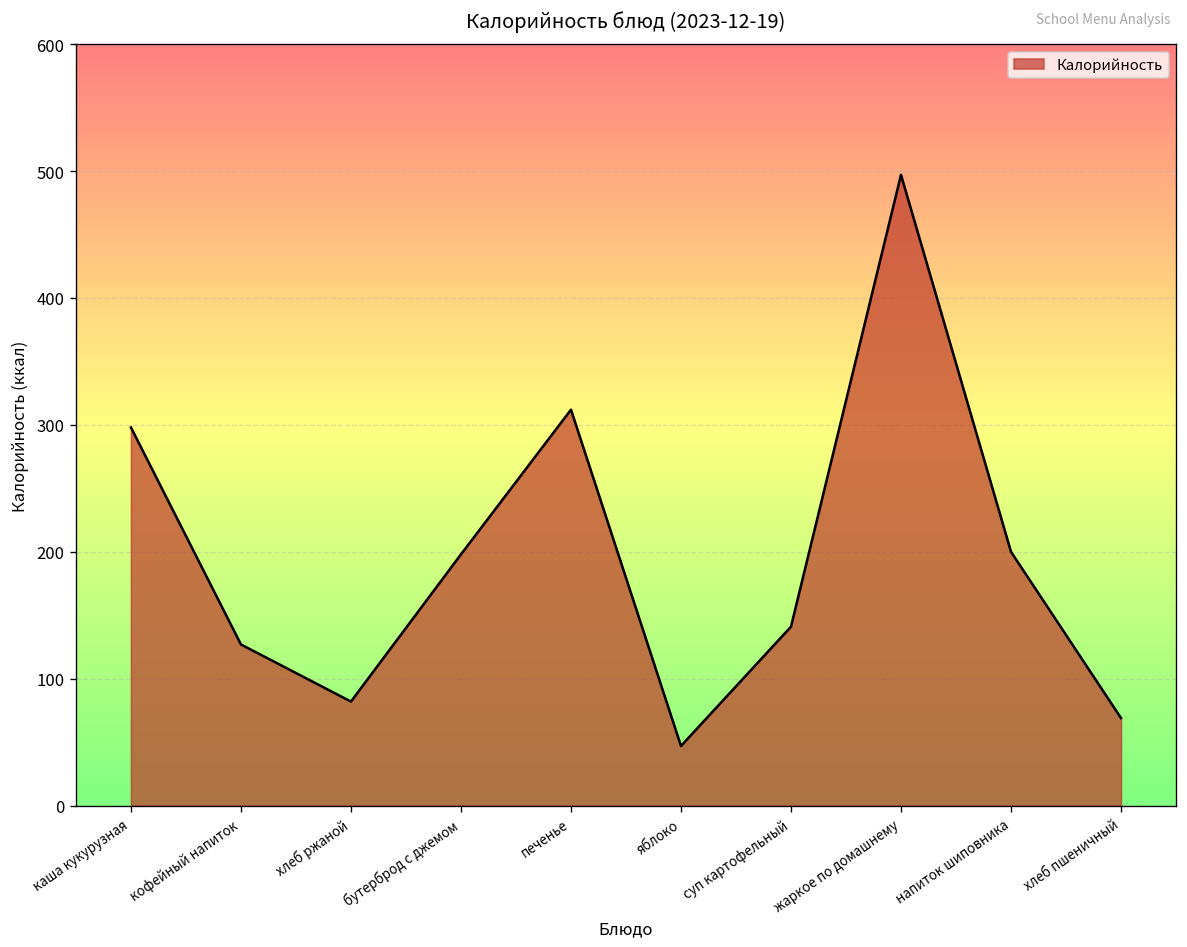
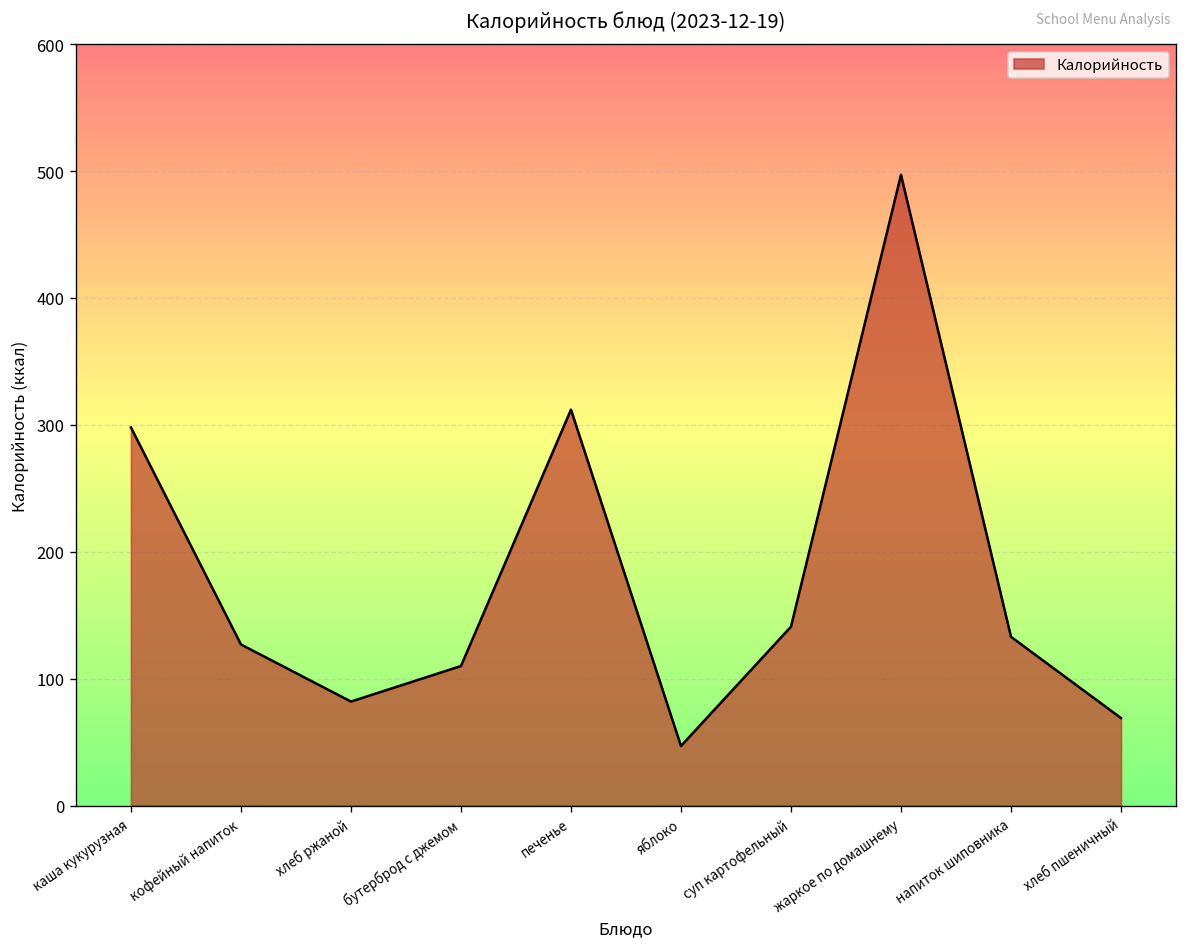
бутерброд с джемом: 198 -> 110
напиток шиповника: 200 -> 133
